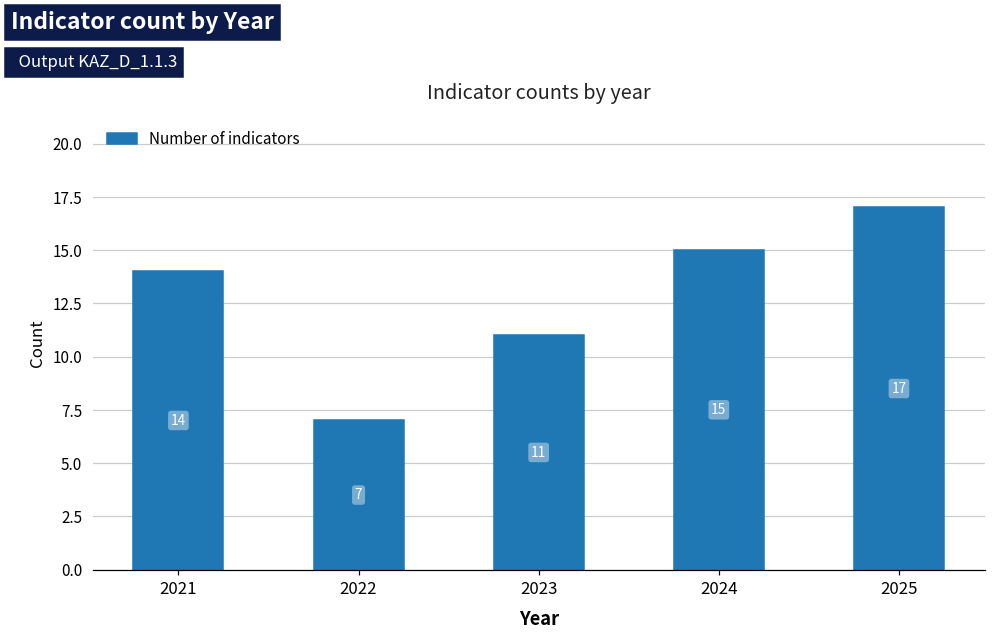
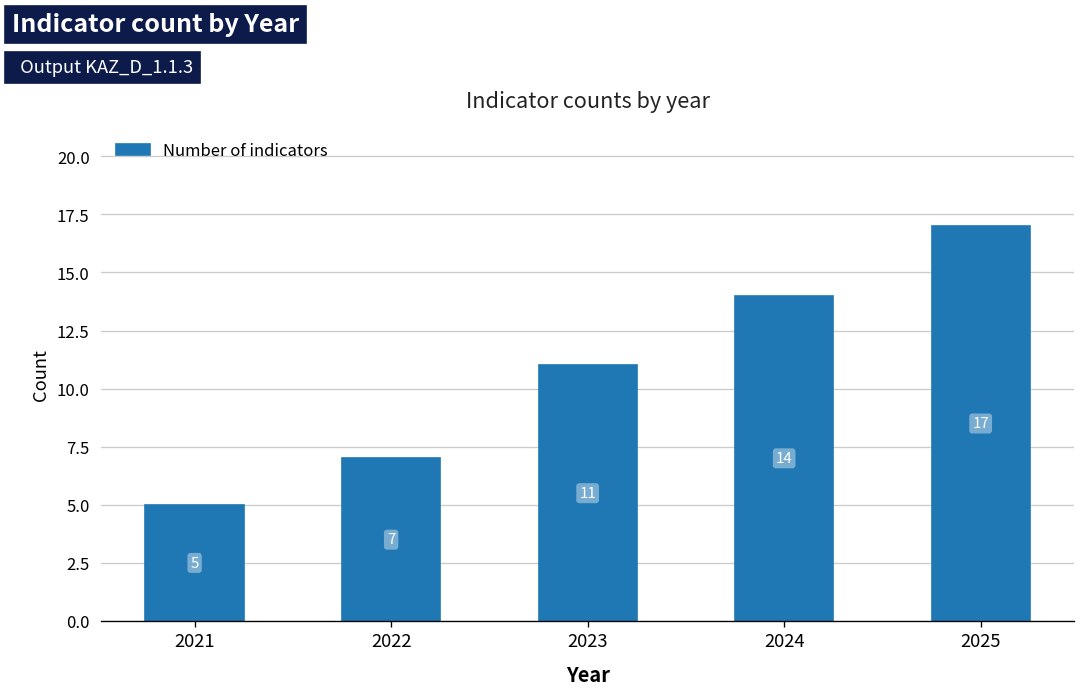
2021: 14 -> 5
2024: 15 -> 14
